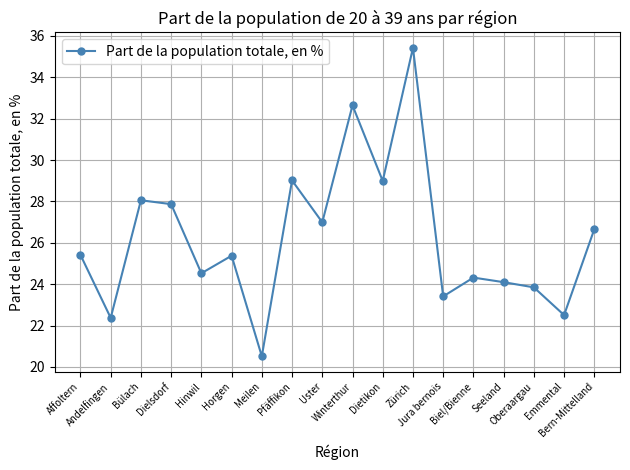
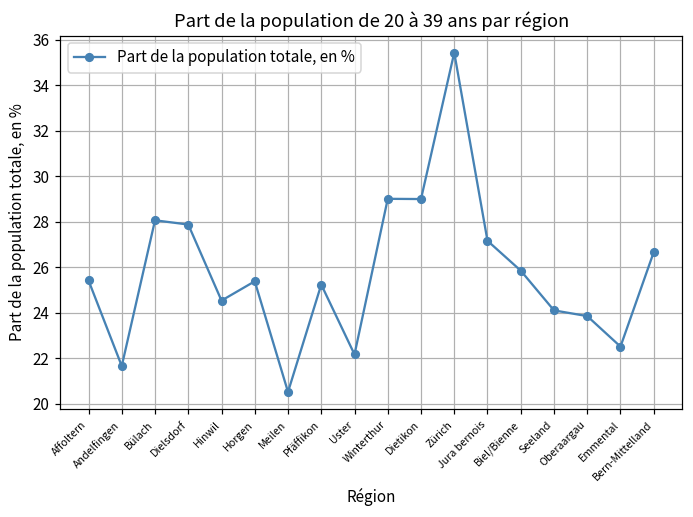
Andelfingen: 22.4 -> 21.7
Pfäffikon: 29.0 -> 25.2
Uster: 27.0 -> 22.2
Winterthur: 32.6 -> 29.0
Jura bernois: 23.4 -> 27.2
Biel/Bienne: 24.3 -> 25.8
